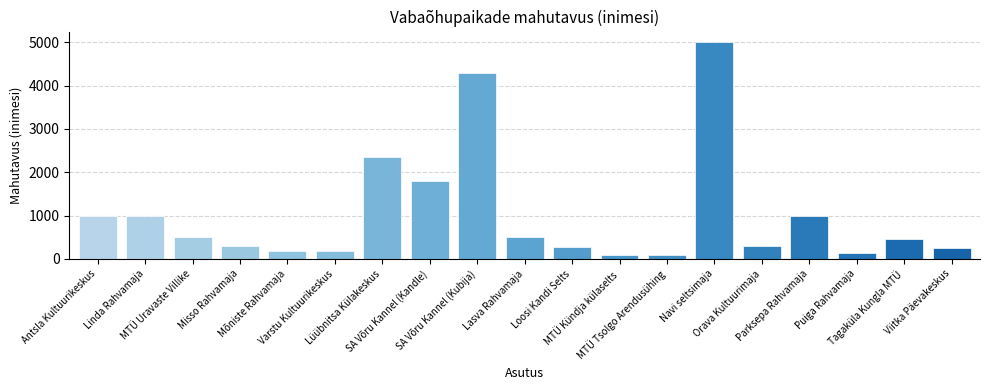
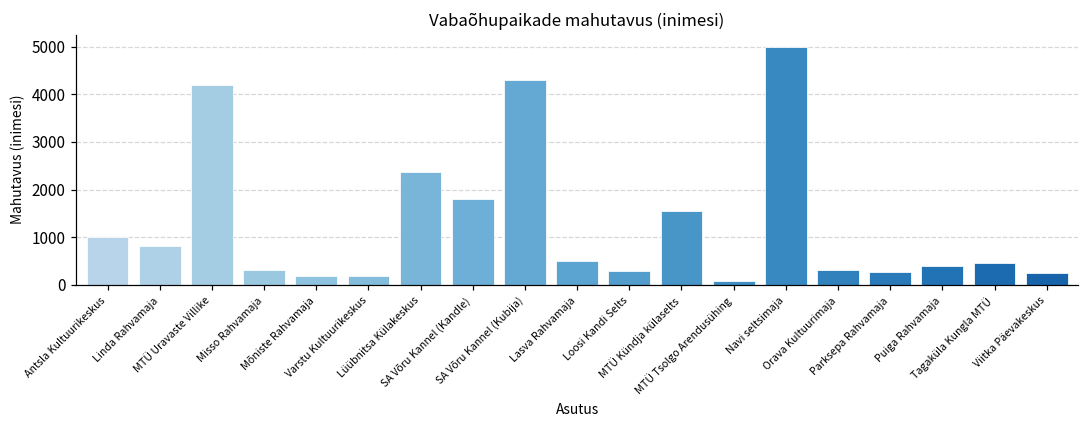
Linda Rahvamaja: 1000 -> 800
MTÜ Uravaste Villike: 500 -> 4200
MTÜ Kündja külaselts: 100 -> 1600
Parksepa Rahvamaja: 1000 -> 300
Puiga Rahvamaja: 100 -> 400
